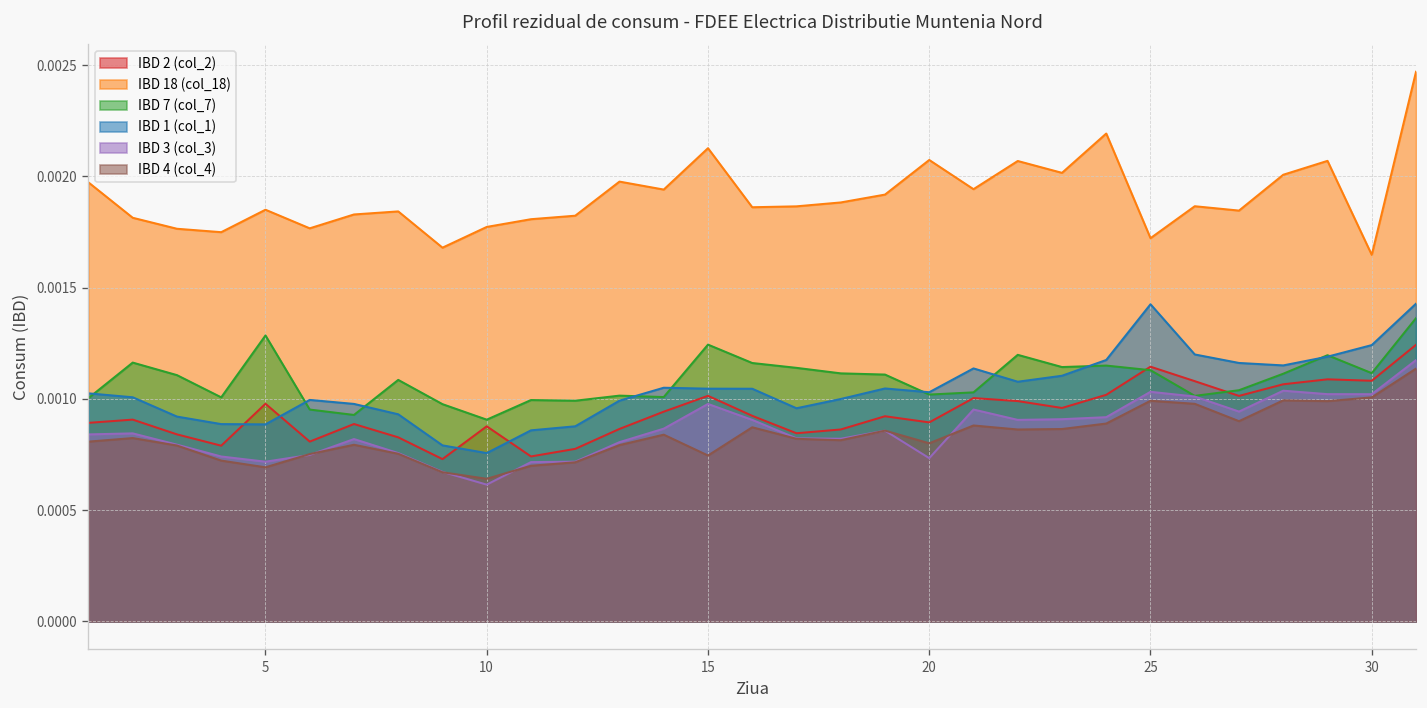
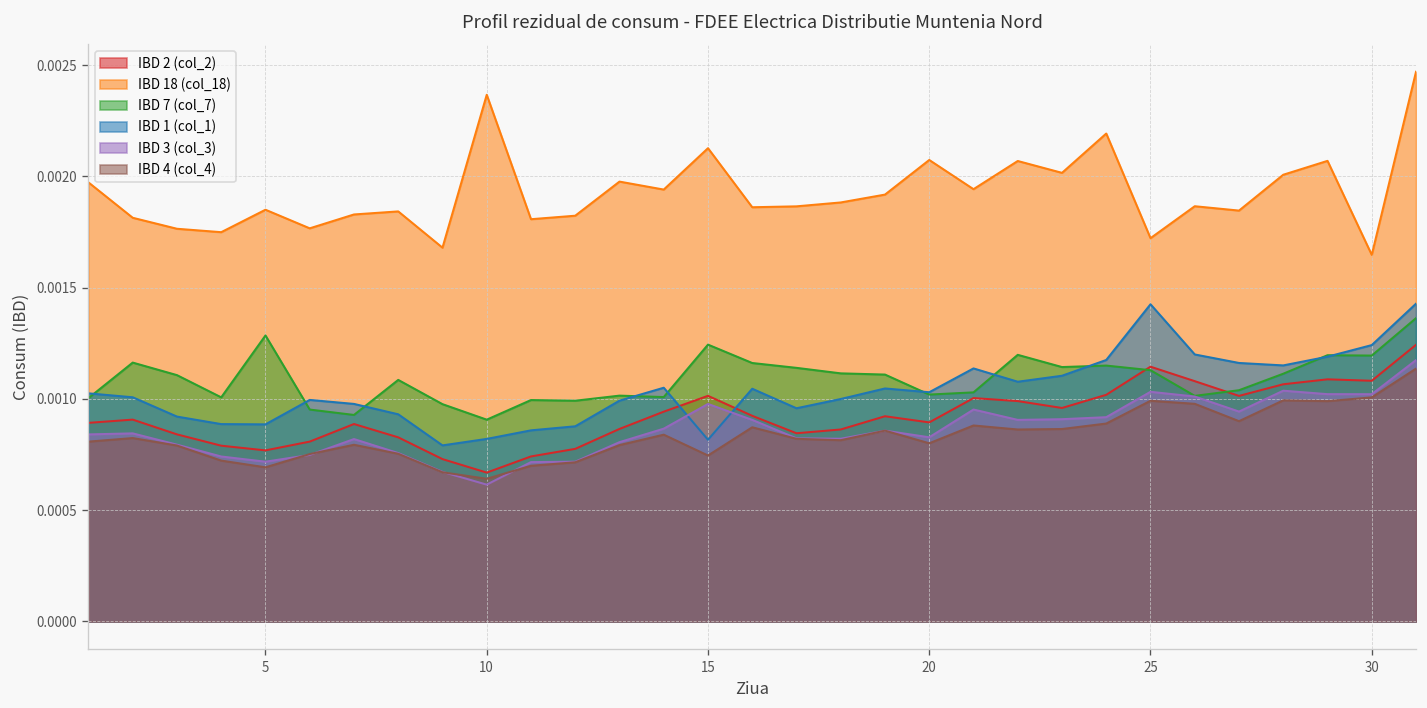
IBD 2 (col_2), 5: 0.00098 -> 0.00077
IBD 2 (col_2), 10: 0.00088 -> 0.00067
IBD 18 (col_18), 10: 0.00177 -> 0.00237
IBD 1 (col_1), 10: 0.00076 -> 0.00082
IBD 1 (col_1), 15: 0.00105 -> 0.00082
IBD 3 (col_3), 20: 0.00073 -> 0.00083
IBD 7 (col_7), 30: 0.00112 -> 0.00119
